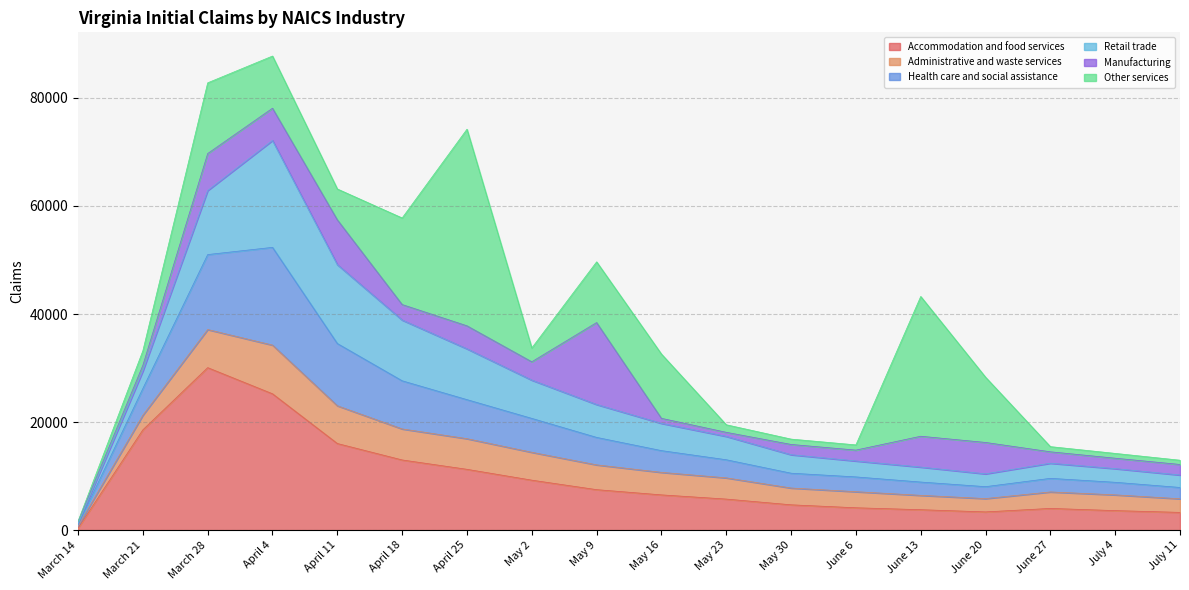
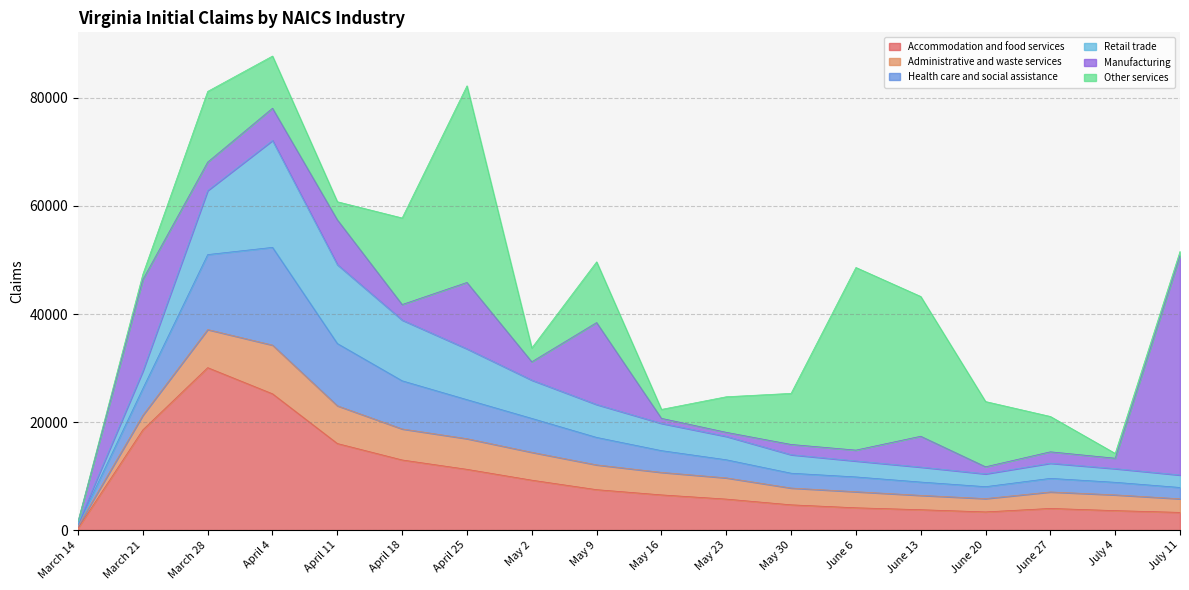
Manufacturing, March 21: 1000 -> 17000
Other services, March 21: 3000 -> 1000
Manufacturing, March 28: 7000 -> 5000
Other services, April 11: 6000 -> 3000
Manufacturing, April 25: 4000 -> 12000
Other services, May 16: 12000 -> 2000
Other services, May 23: 1000 -> 7000
Other services, May 30: 1000 -> 9000
Other services, June 6: 1000 -> 34000
Manufacturing, June 20: 6000 -> 1000
Other services, June 27: 1000 -> 7000
Manufacturing, July 11: 2000 -> 41000
